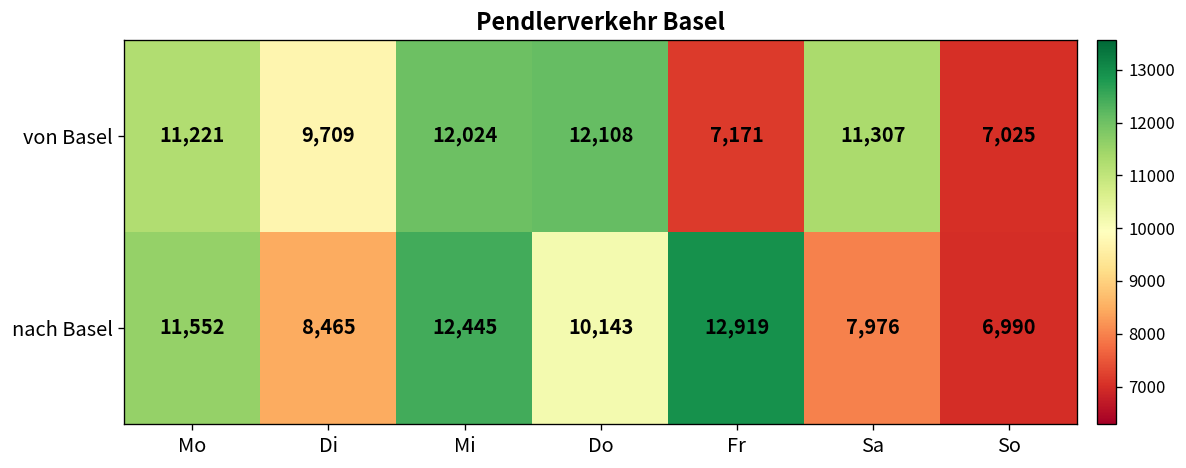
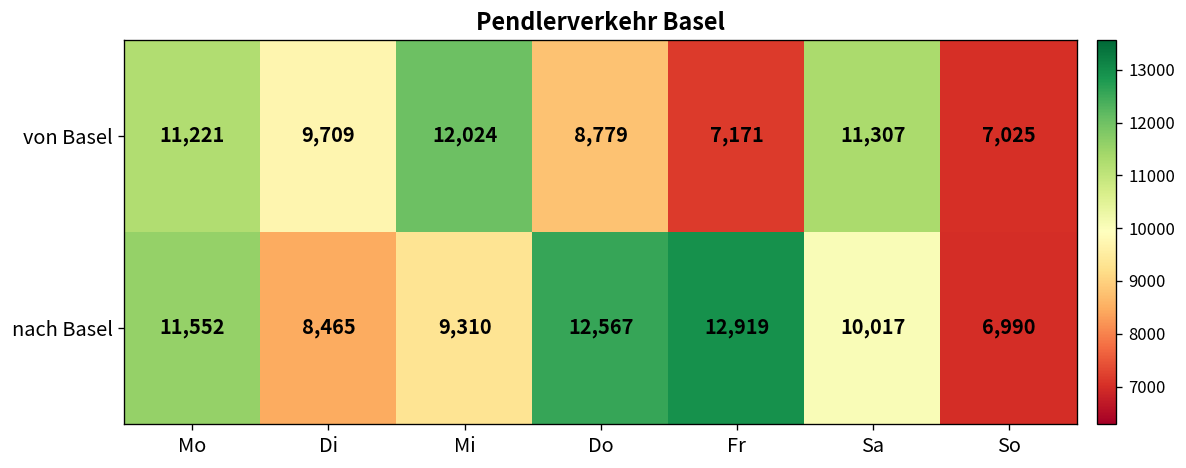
von Basel, Do: 12,108 -> 8,779
nach Basel, Mi: 12,445 -> 9,310
nach Basel, Do: 10,143 -> 12,567
nach Basel, Sa: 7,976 -> 10,017
